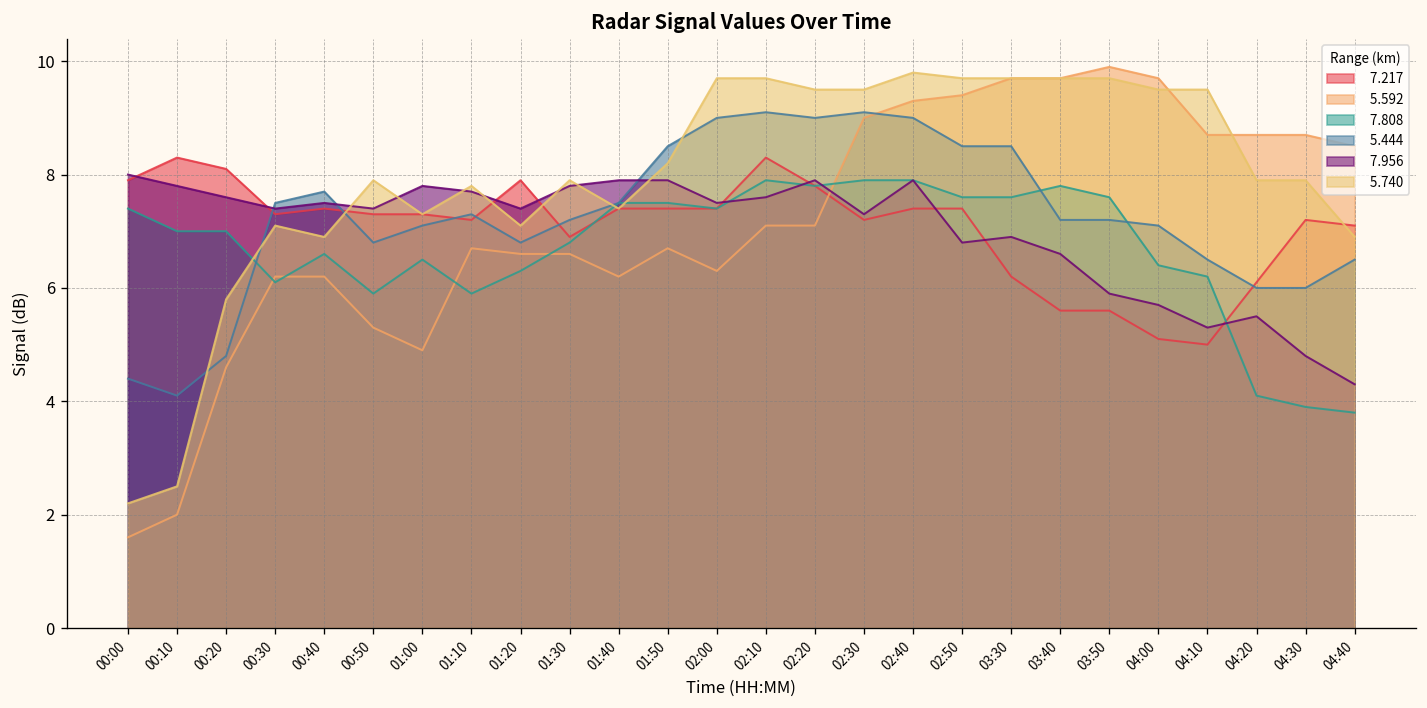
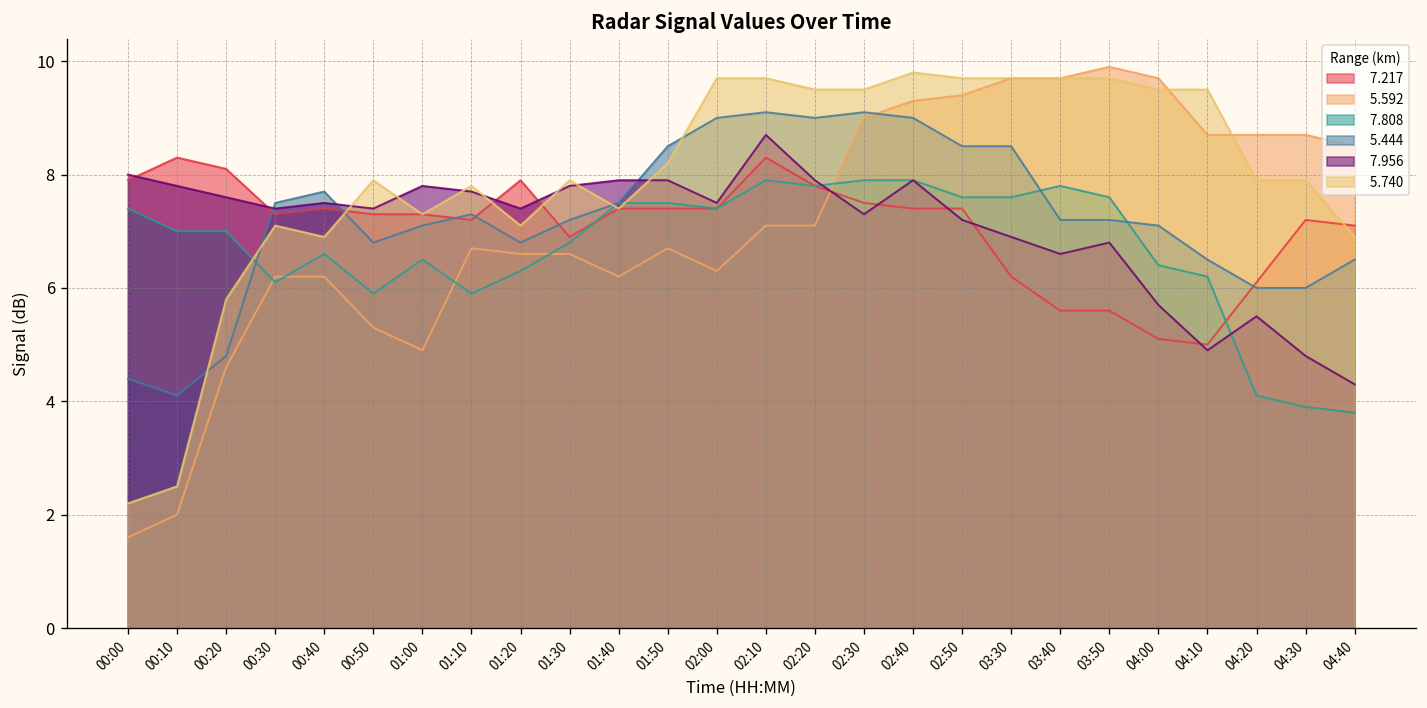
7.956, 02:10: 7.6 -> 8.7
7.217, 02:30: 7.2 -> 7.5
7.956, 02:50: 6.8 -> 7.2
7.956, 03:50: 5.9 -> 6.8
7.956, 04:10: 5.3 -> 4.9
